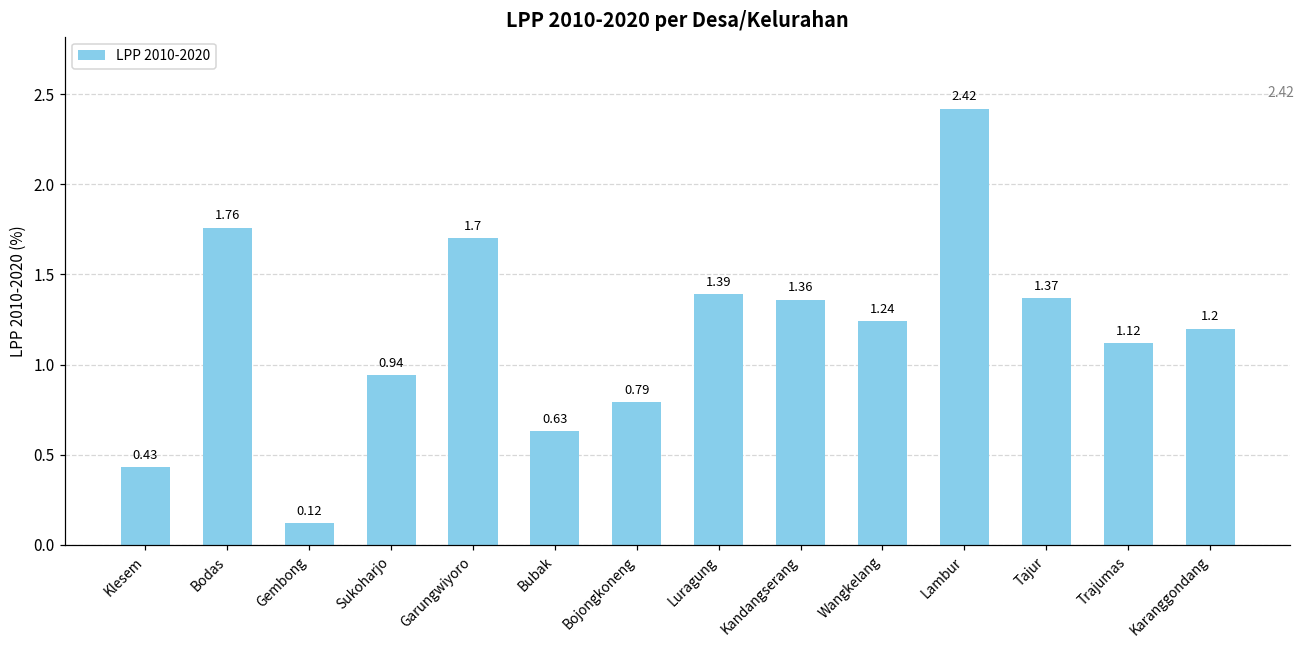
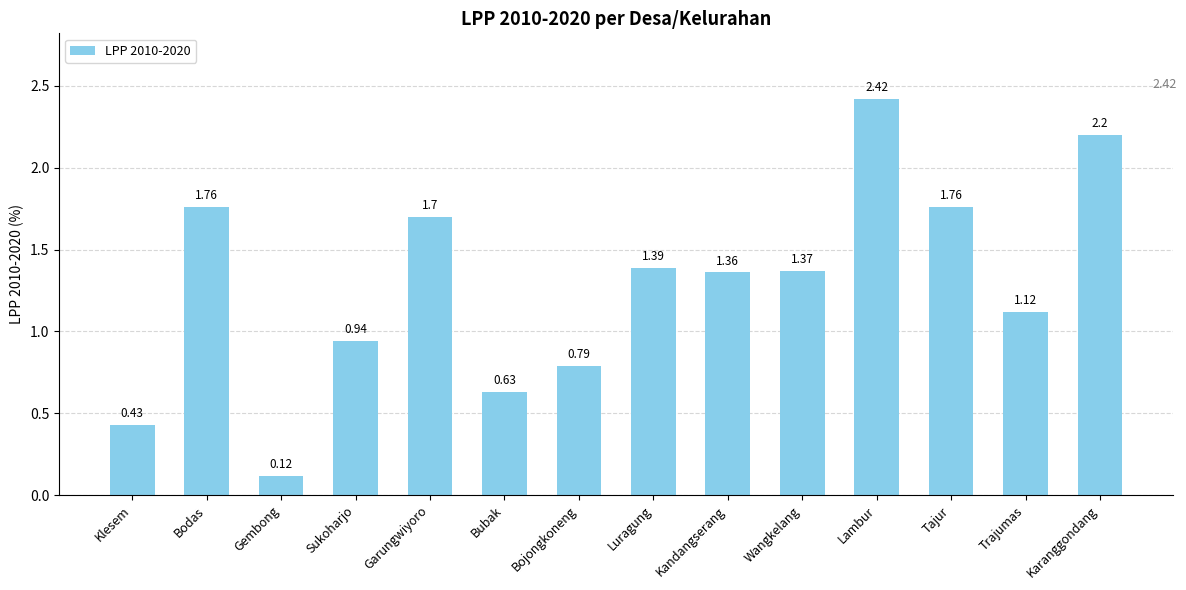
Wangkelang: 1.24 -> 1.37
Tajur: 1.37 -> 1.76
Karanggondang: 1.2 -> 2.2
